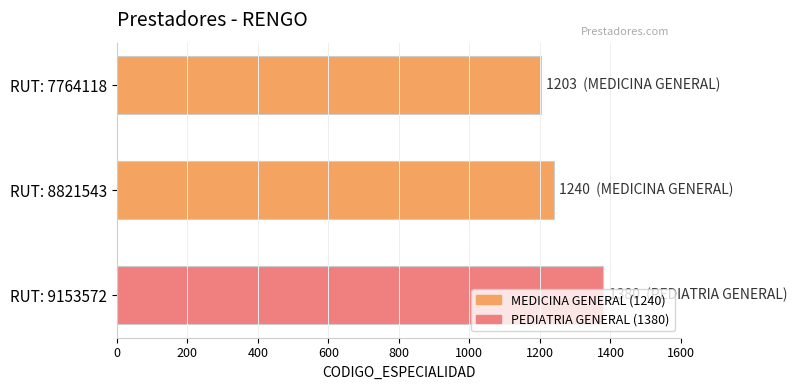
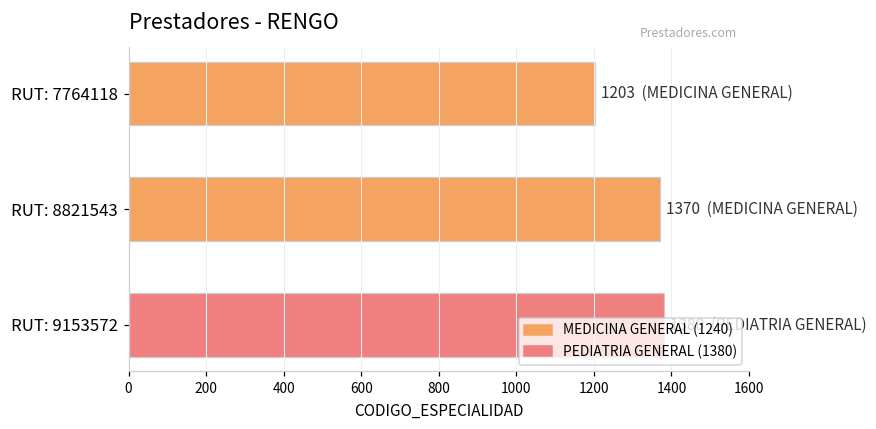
RUT: 8821543: 1240 -> 1370
